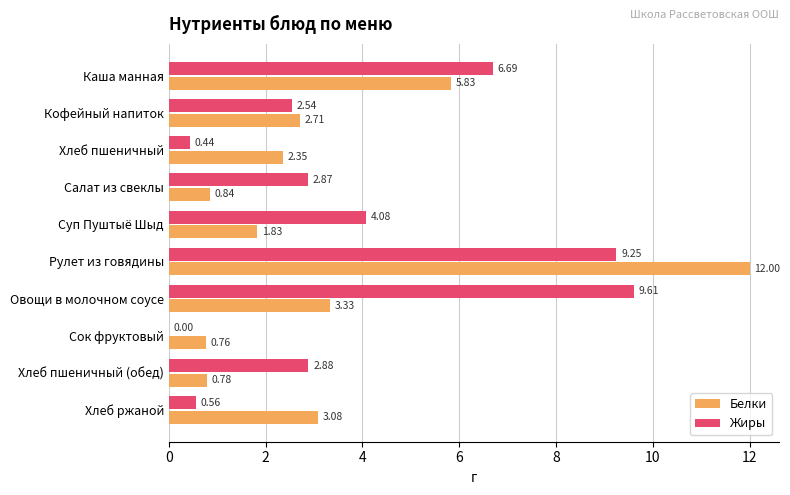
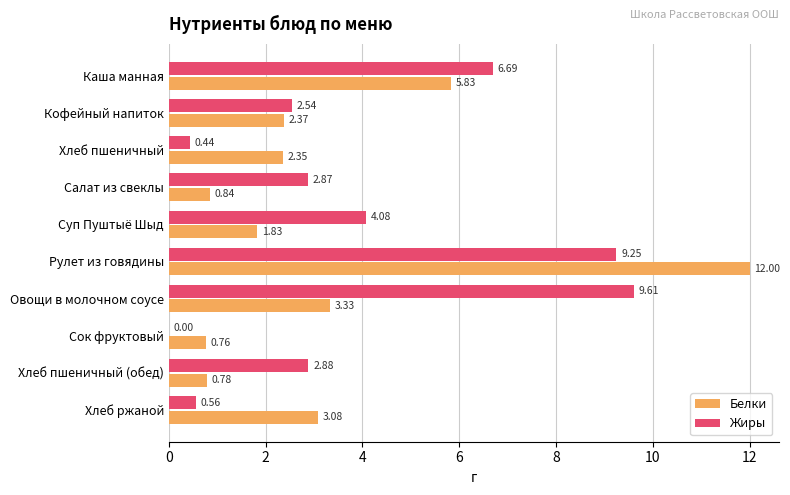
Белки, Кофейный напиток: 2.71 -> 2.37
